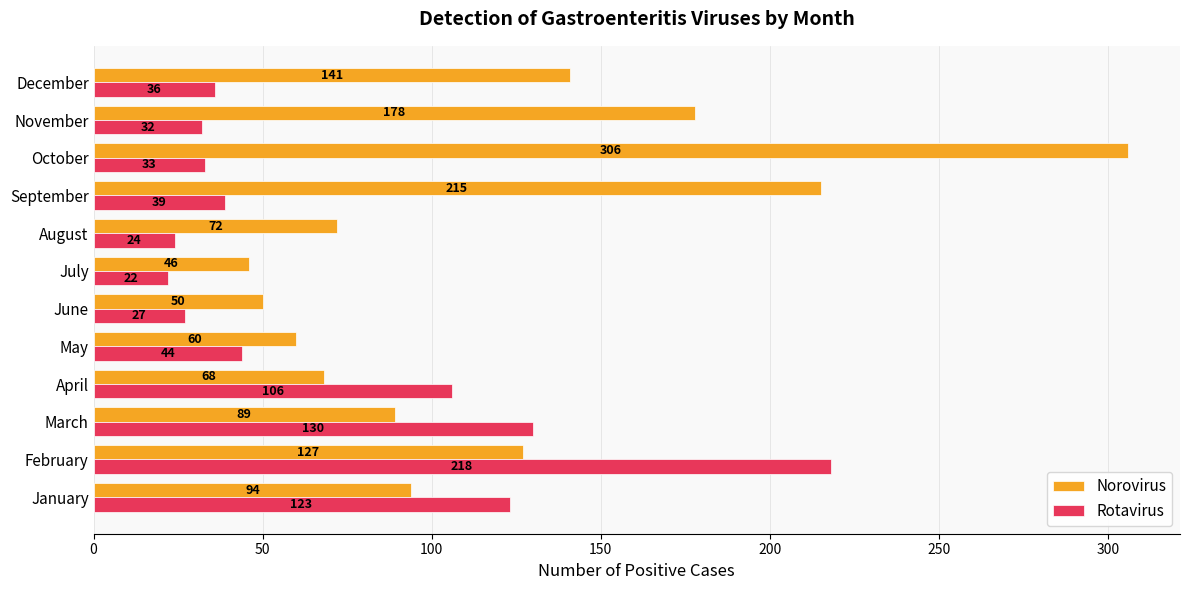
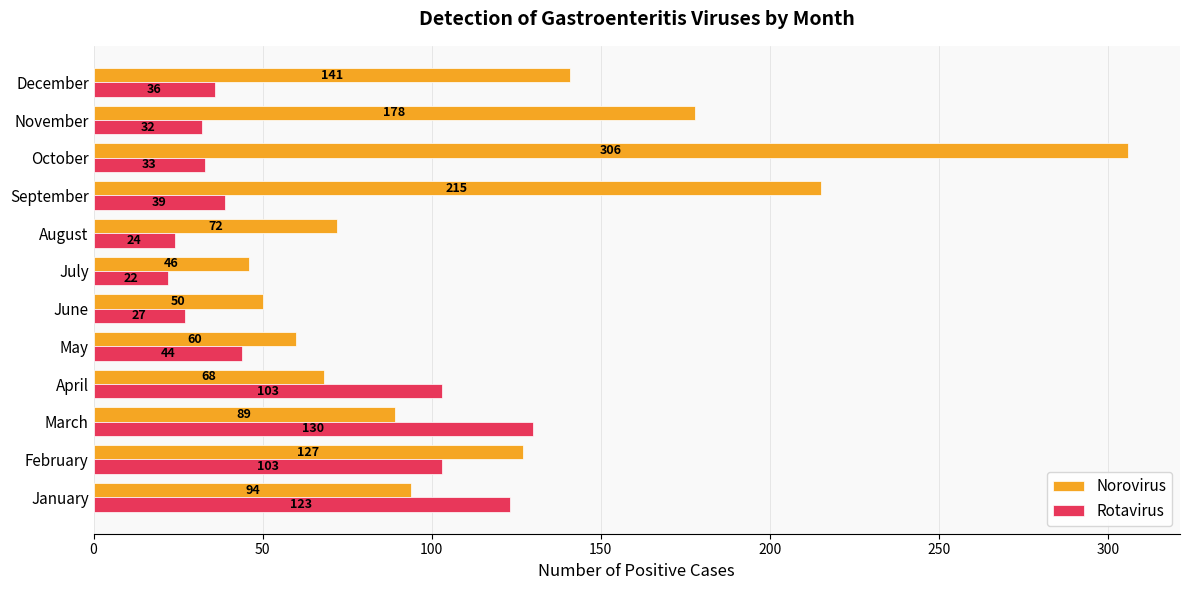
Rotavirus, April: 106 -> 103
Rotavirus, February: 218 -> 103
